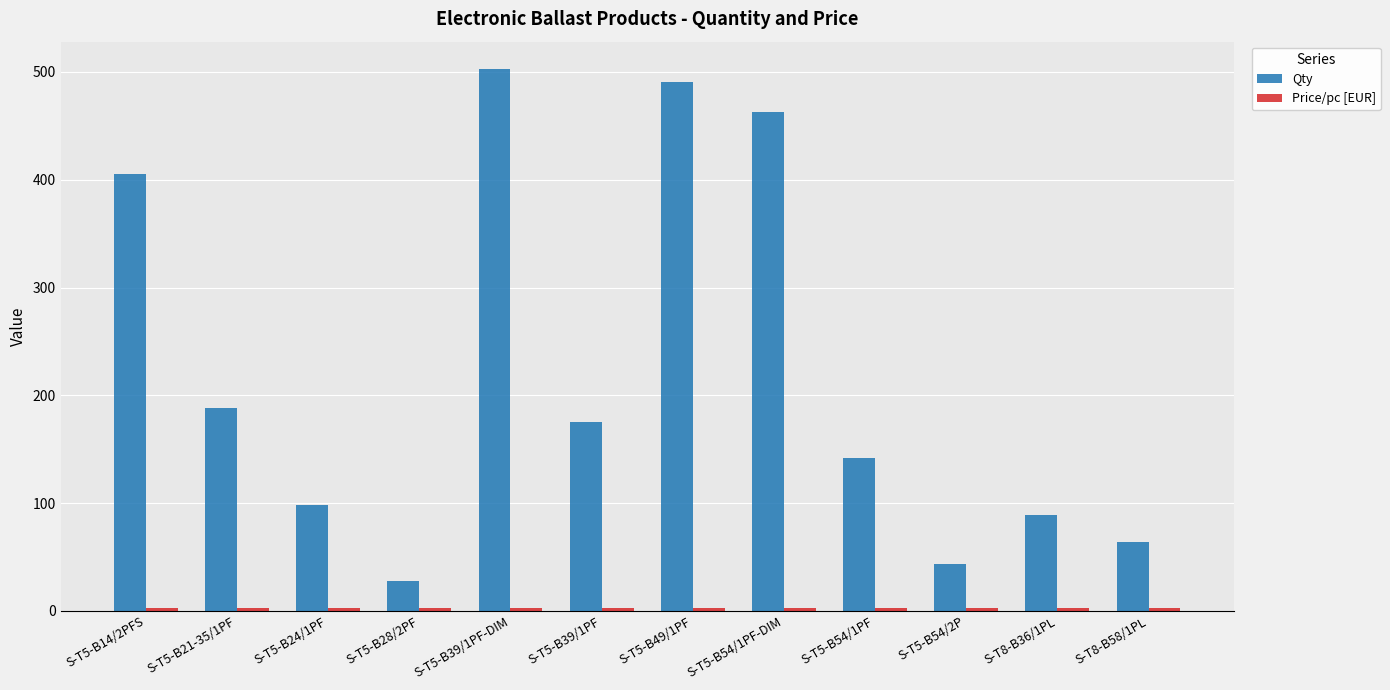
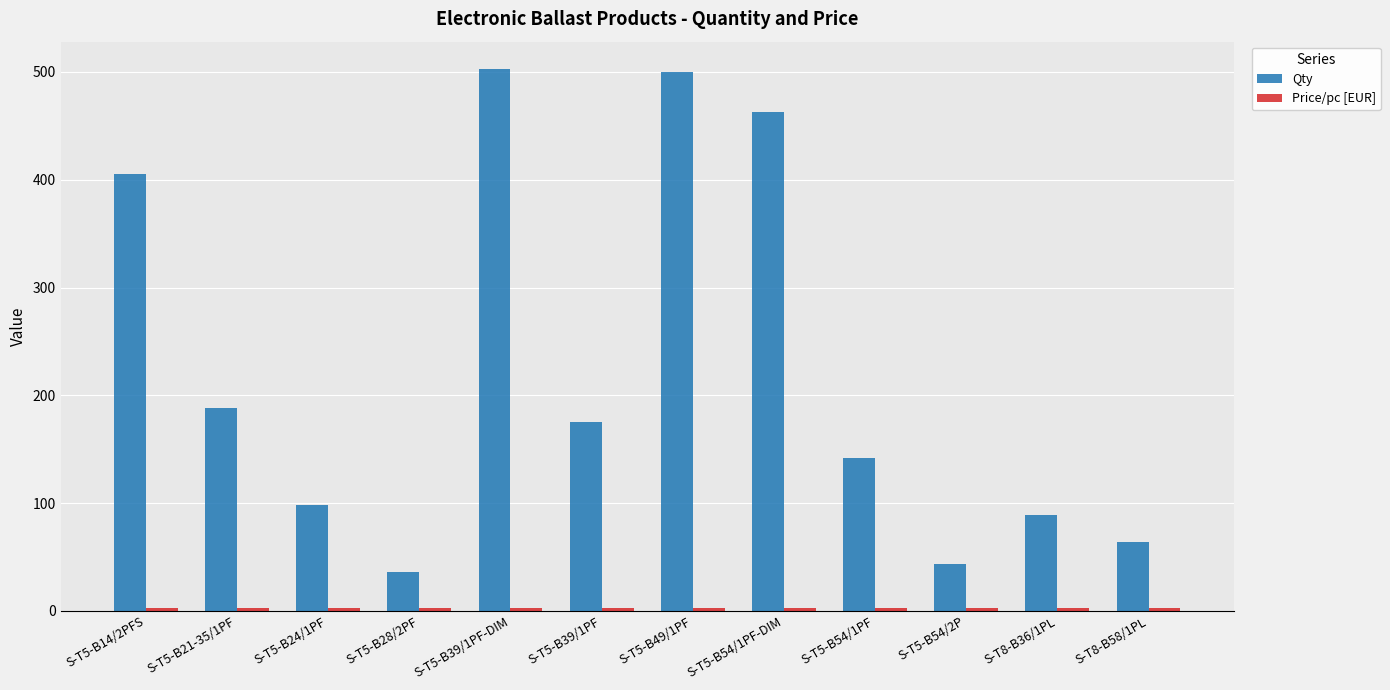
Qty, S-T5-B28/2PF: 28 -> 36
Qty, S-T5-B49/1PF: 491 -> 500
